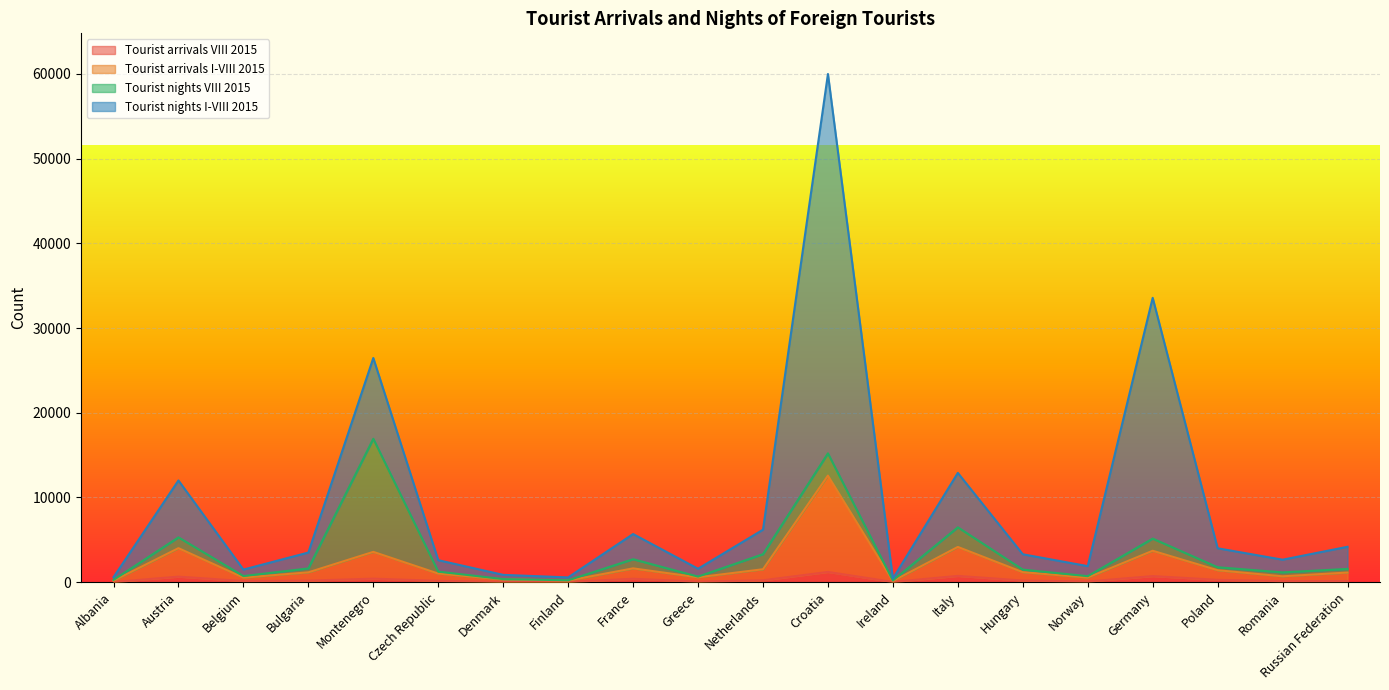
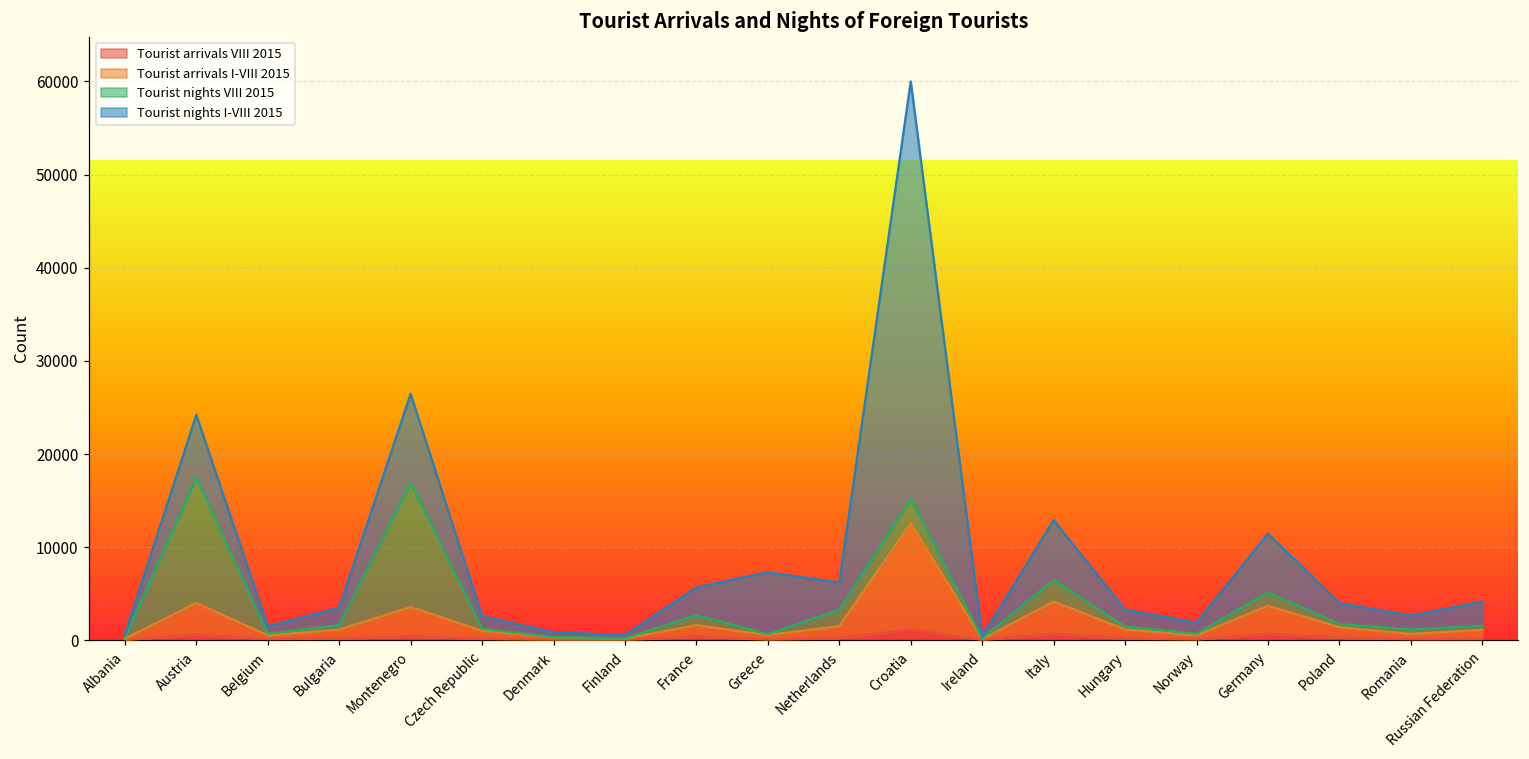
Tourist nights VIII 2015, Austria: 1000 -> 13000
Tourist nights I-VIII 2015, Greece: 1000 -> 7000
Tourist nights I-VIII 2015, Germany: 28000 -> 6000
